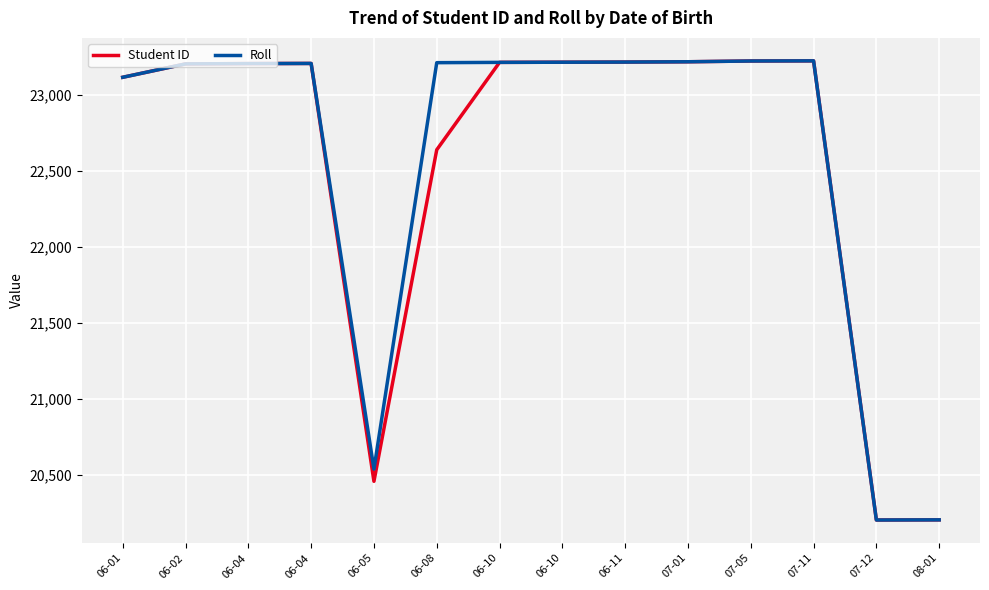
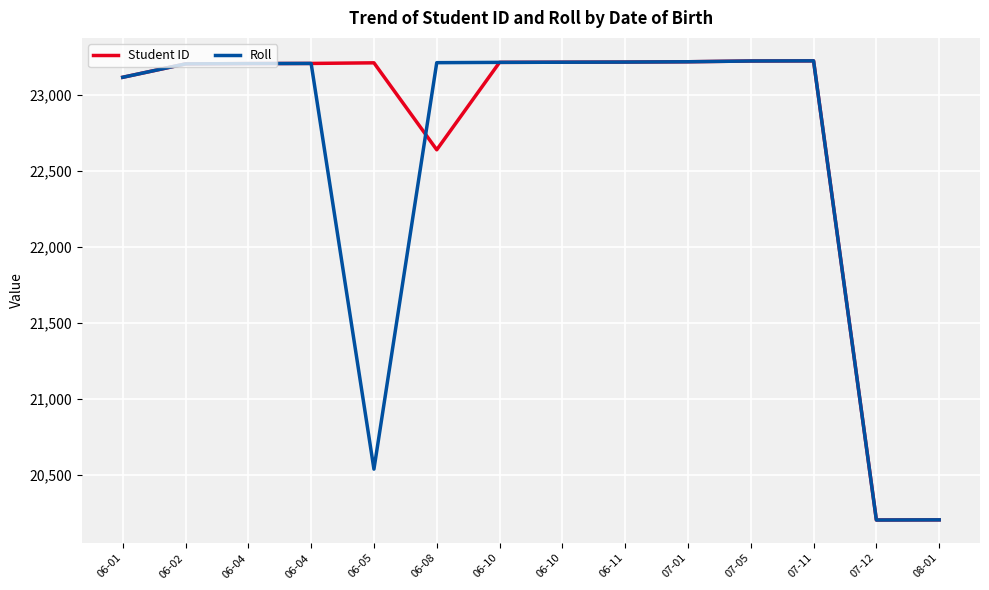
Student ID, 06-05: 20,460 -> 23,210
